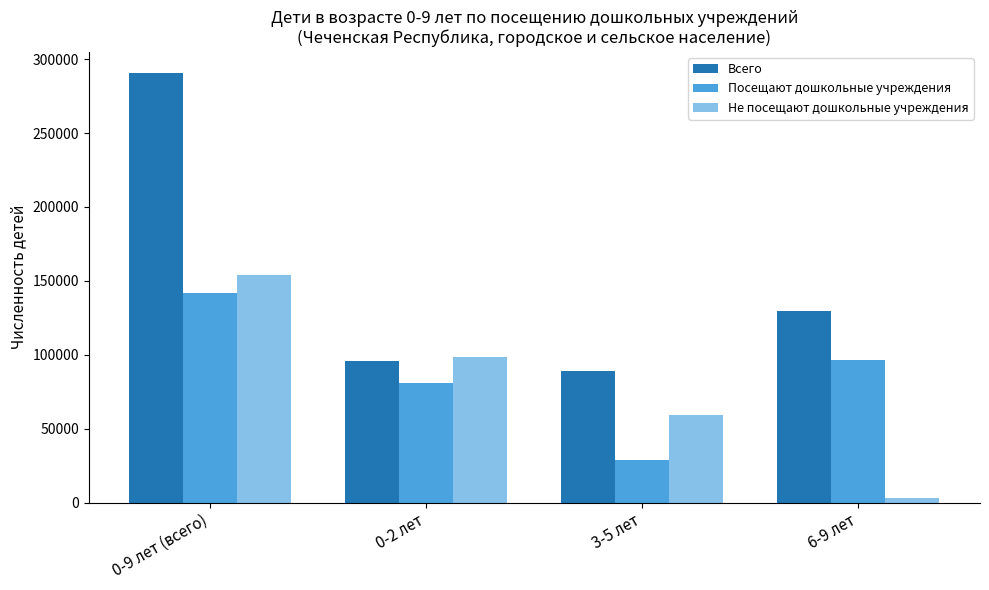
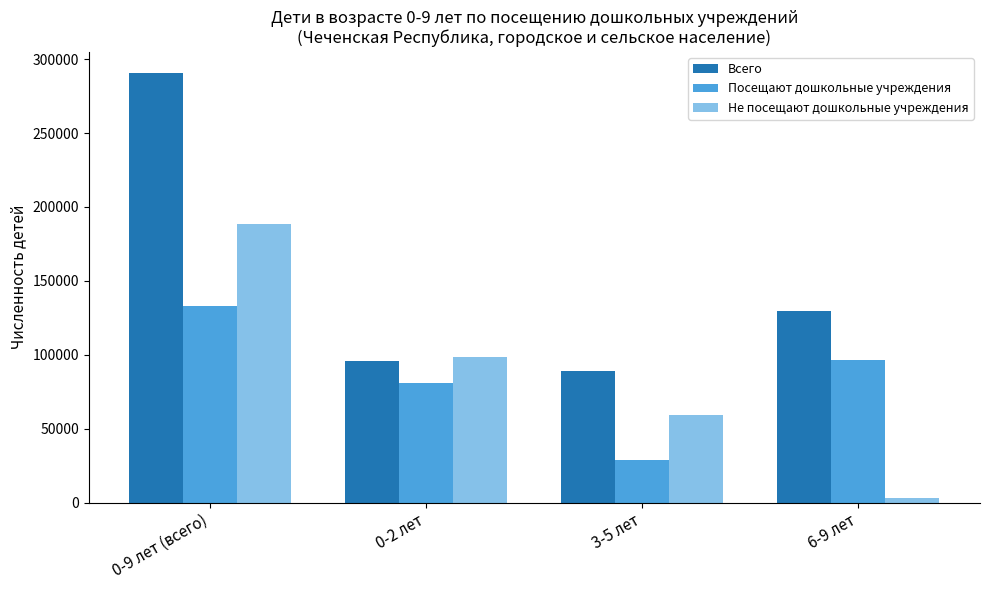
Посещают дошкольные учреждения, 0-9 лет (всего): 142000 -> 133000
Не посещают дошкольные учреждения, 0-9 лет (всего): 154000 -> 189000
